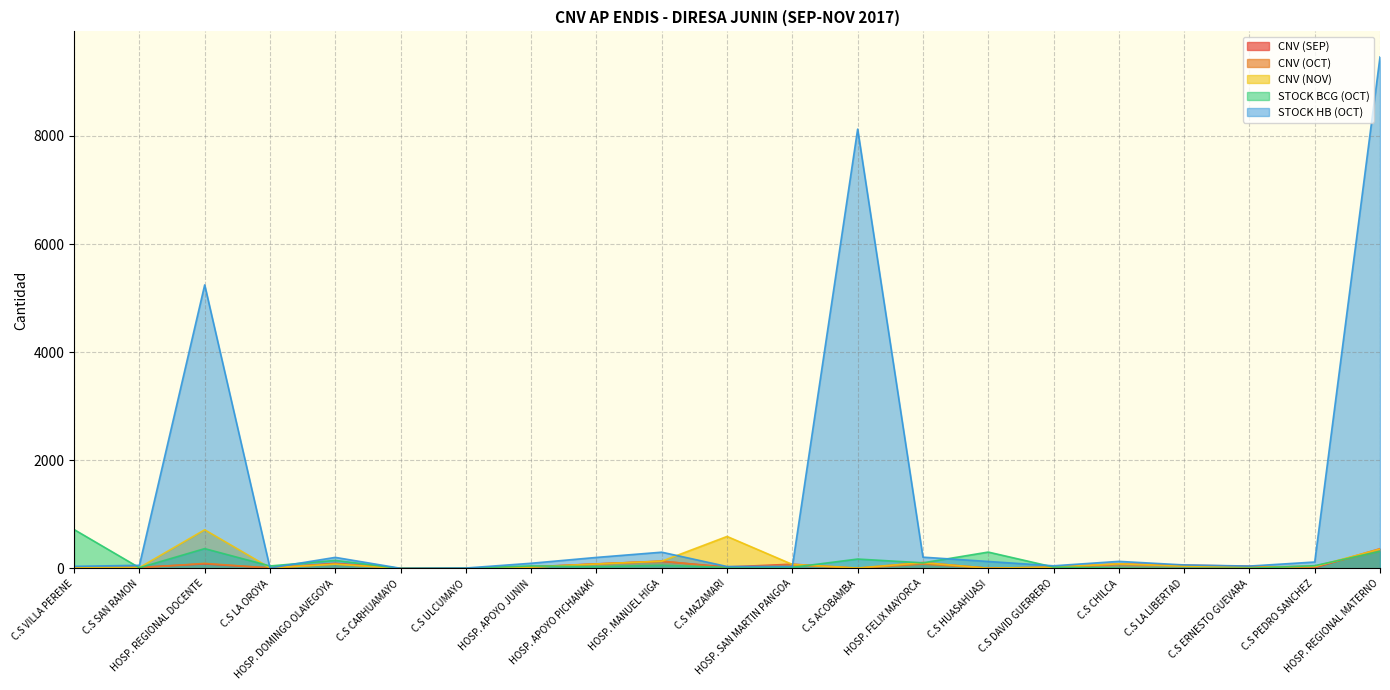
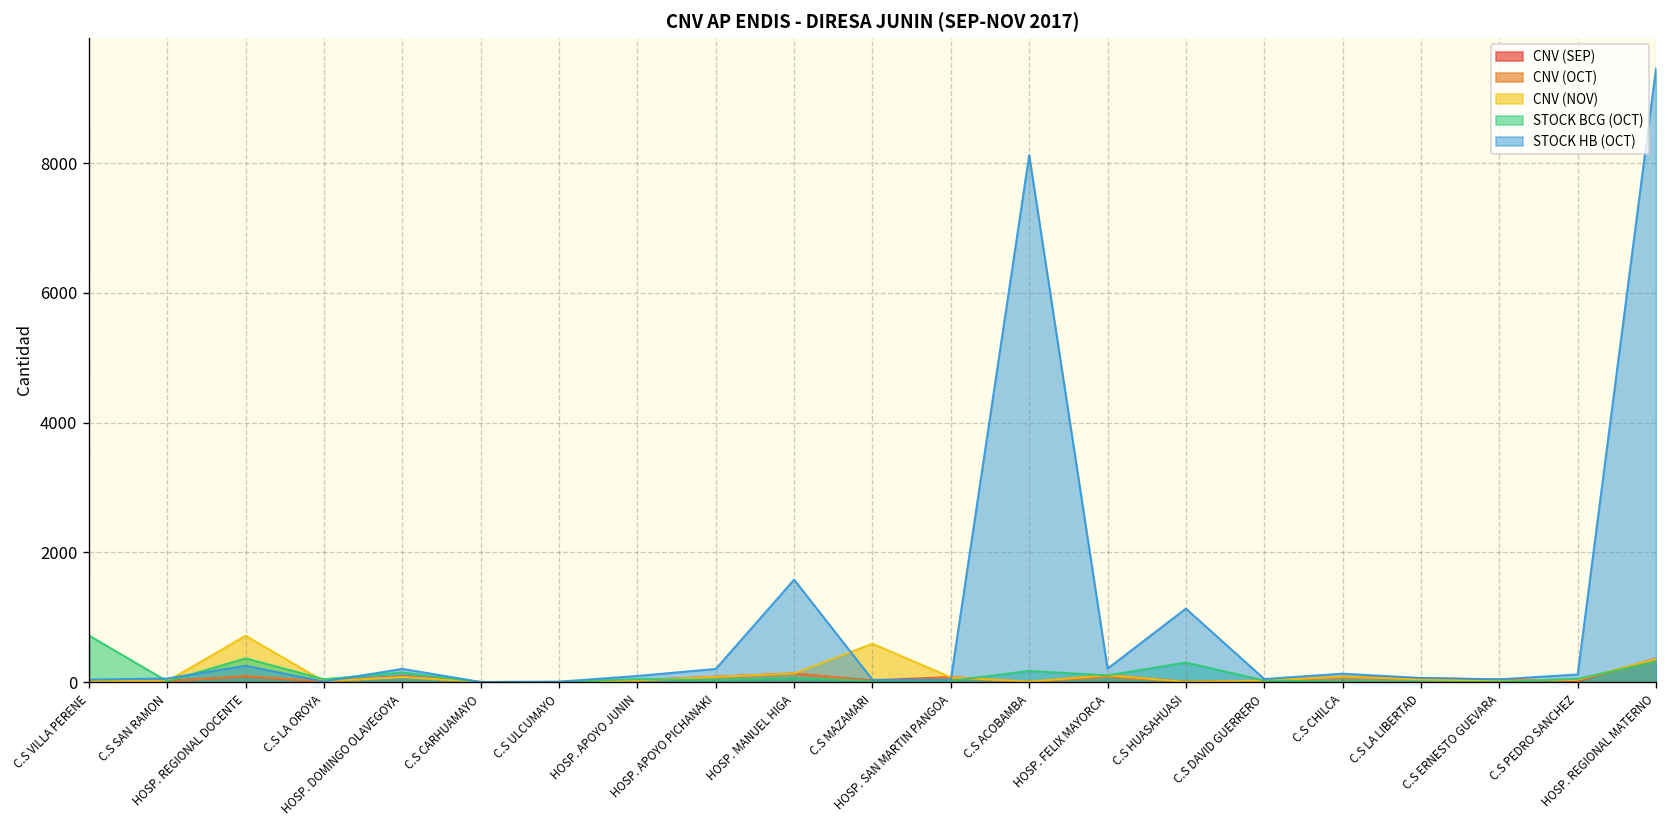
STOCK HB (OCT), HOSP. REGIONAL DOCENTE: 5200 -> 300
STOCK HB (OCT), HOSP. MANUEL HIGA: 300 -> 1600
STOCK HB (OCT), C.S HUASAHUASI: 100 -> 1100
